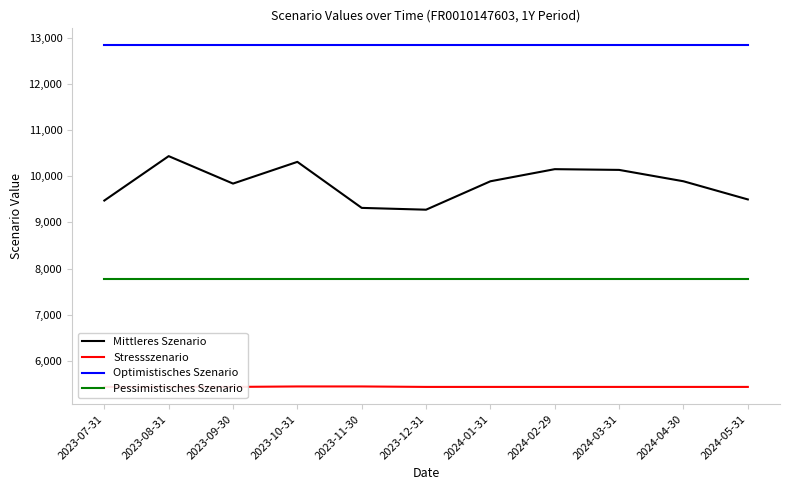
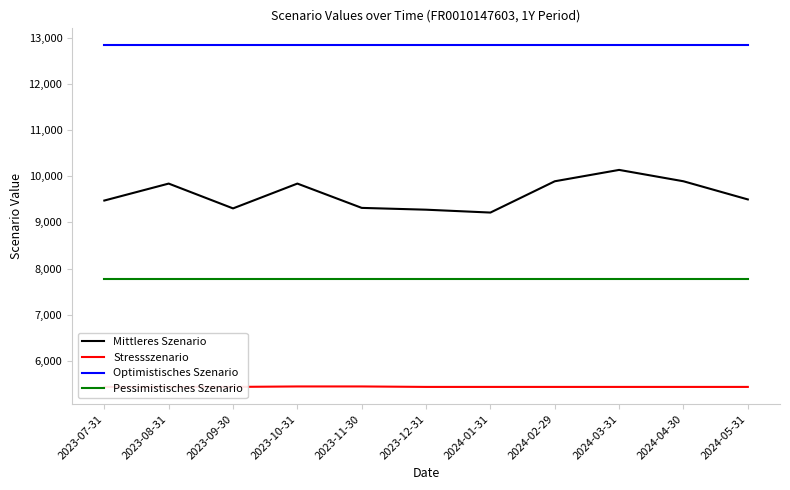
Mittleres Szenario, 2023-08-31: 10,400 -> 9,800
Mittleres Szenario, 2023-09-30: 9,800 -> 9,300
Mittleres Szenario, 2023-10-31: 10,300 -> 9,800
Mittleres Szenario, 2024-01-31: 9,900 -> 9,200
Mittleres Szenario, 2024-02-29: 10,200 -> 9,900
